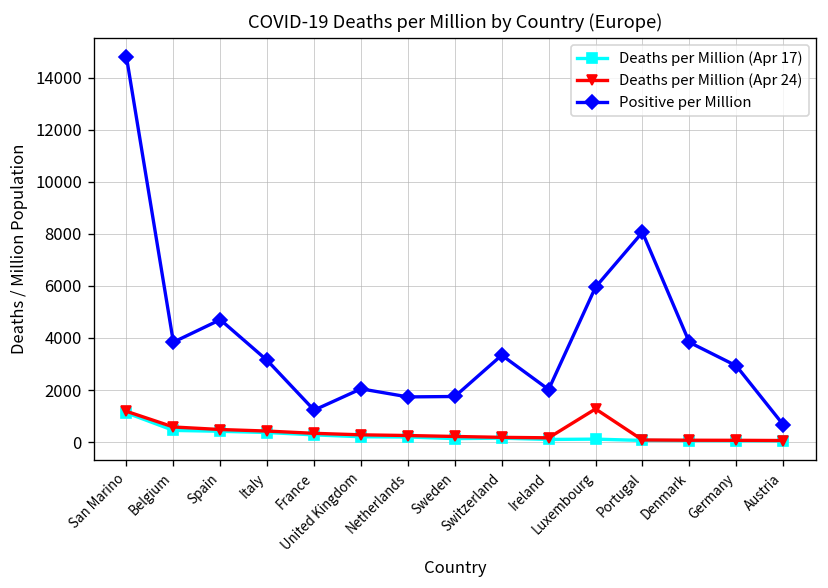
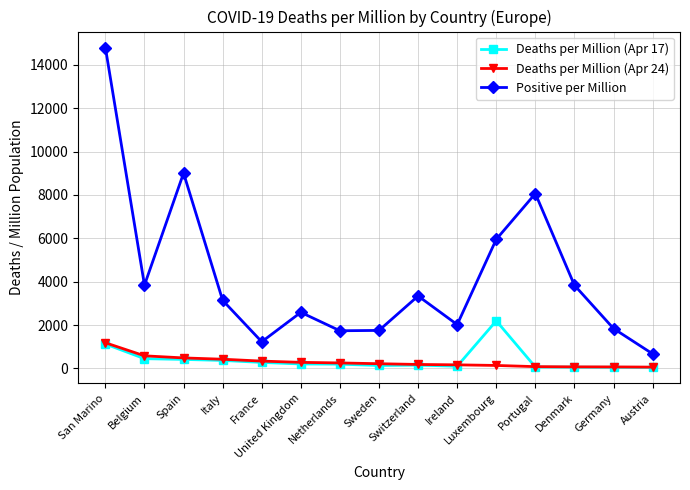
Positive per Million, Spain: 4700 -> 9000
Positive per Million, United Kingdom: 2000 -> 2600
Deaths per Million (Apr 17), Luxembourg: 100 -> 2200
Deaths per Million (Apr 24), Luxembourg: 1300 -> 100
Positive per Million, Germany: 2900 -> 1800
